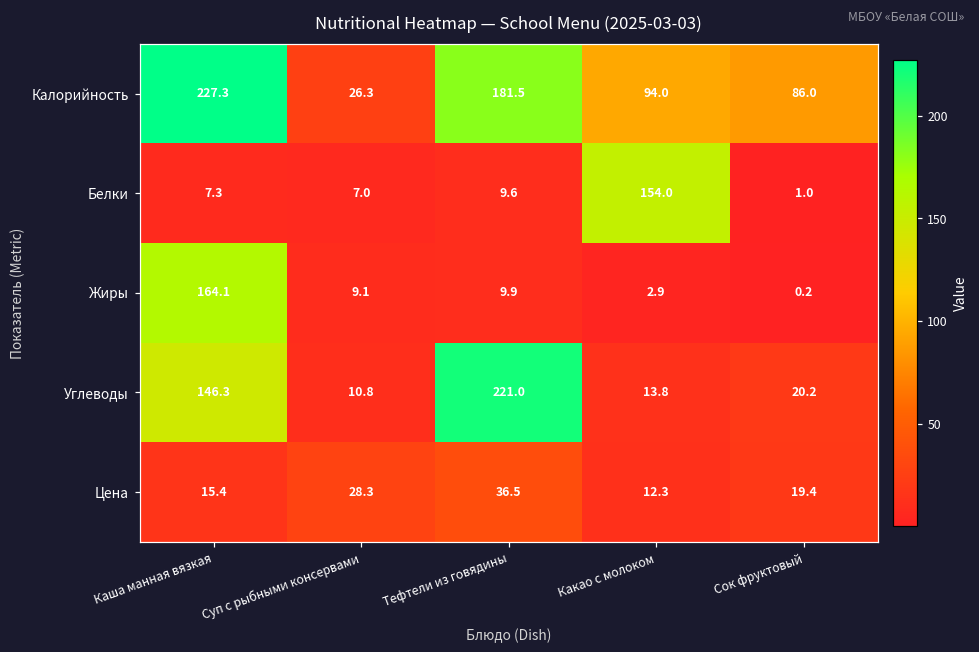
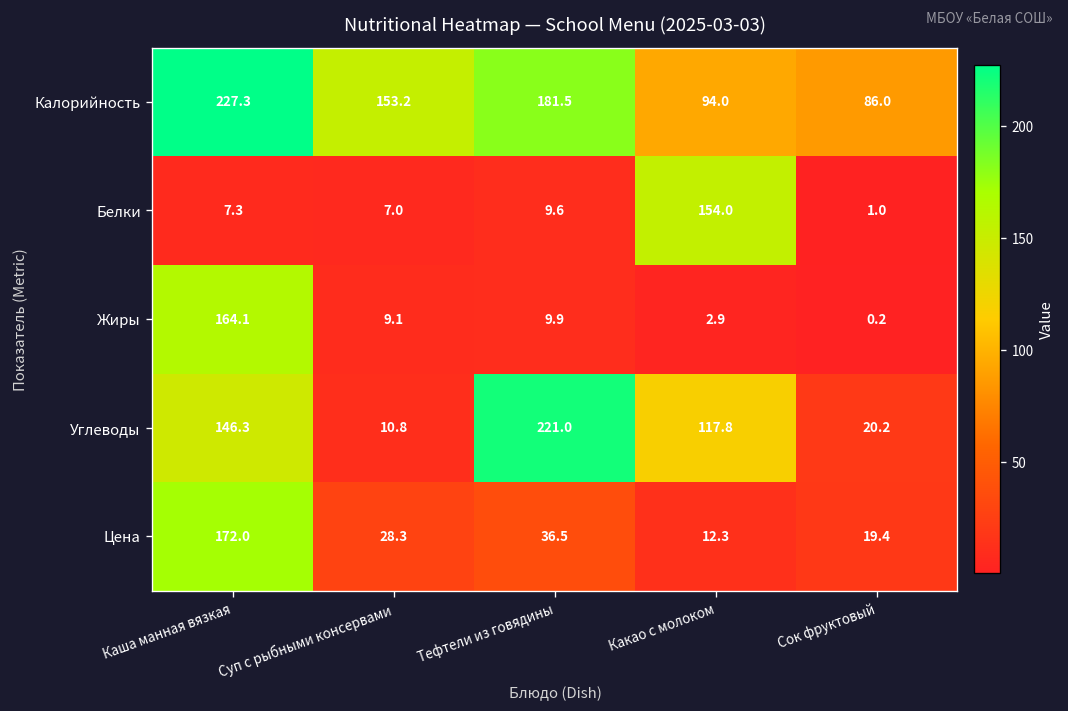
Калорийность, Суп с рыбными консервами: 26.3 -> 153.2
Углеводы, Какао с молоком: 13.8 -> 117.8
Цена, Каша манная вязкая: 15.4 -> 172.0
